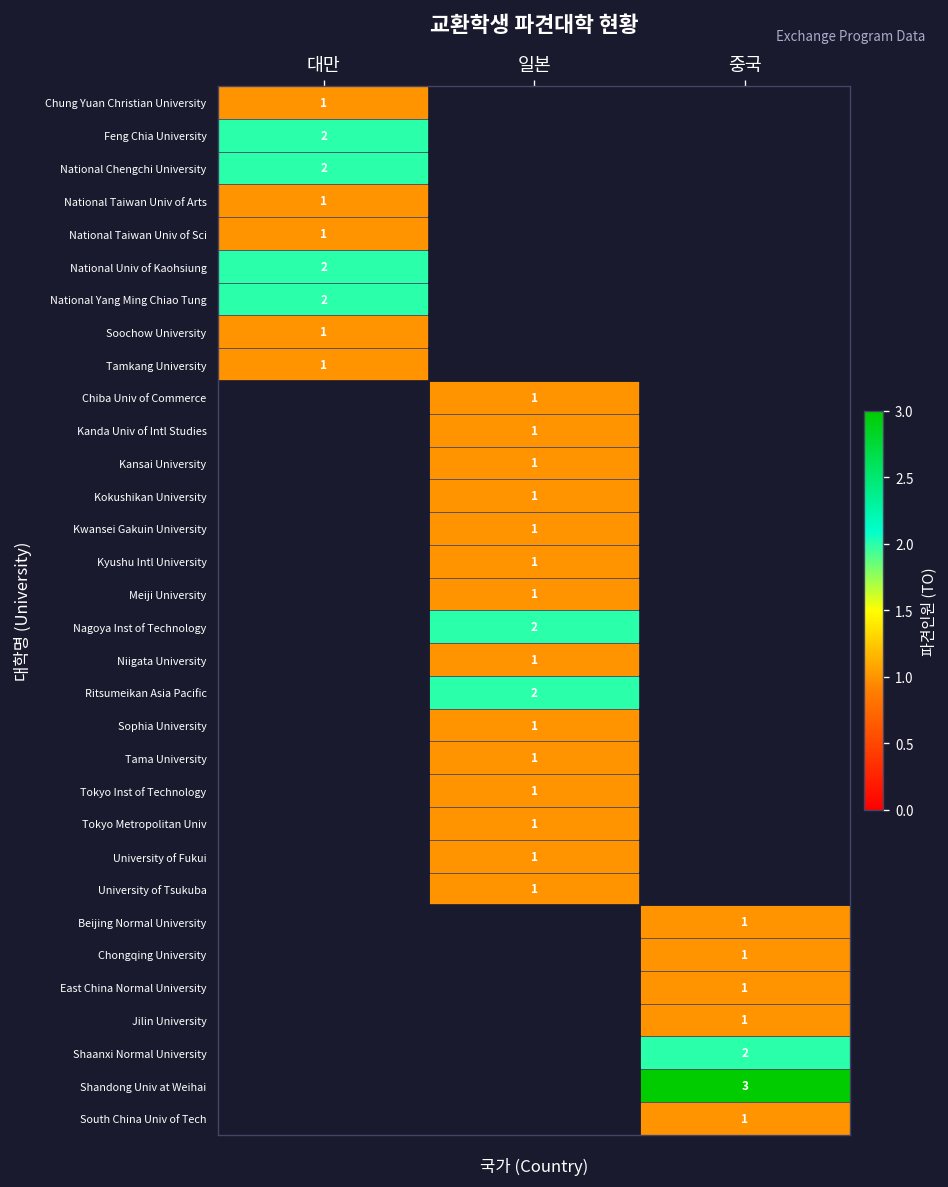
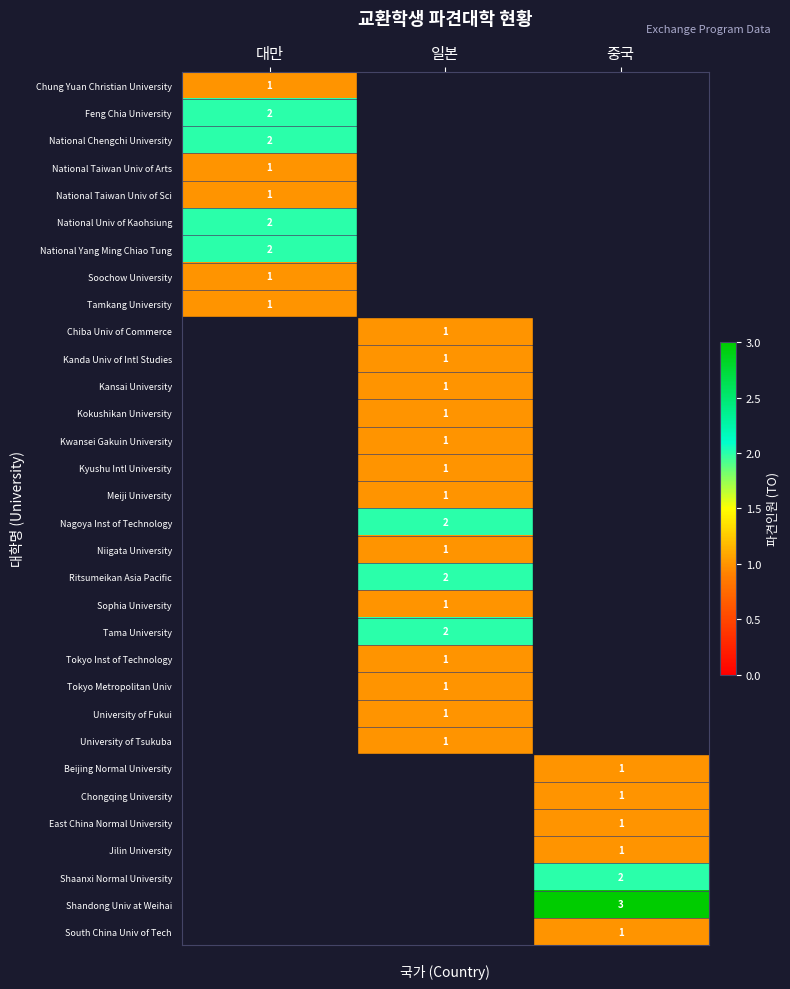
Tama University, 일본: 1 -> 2
